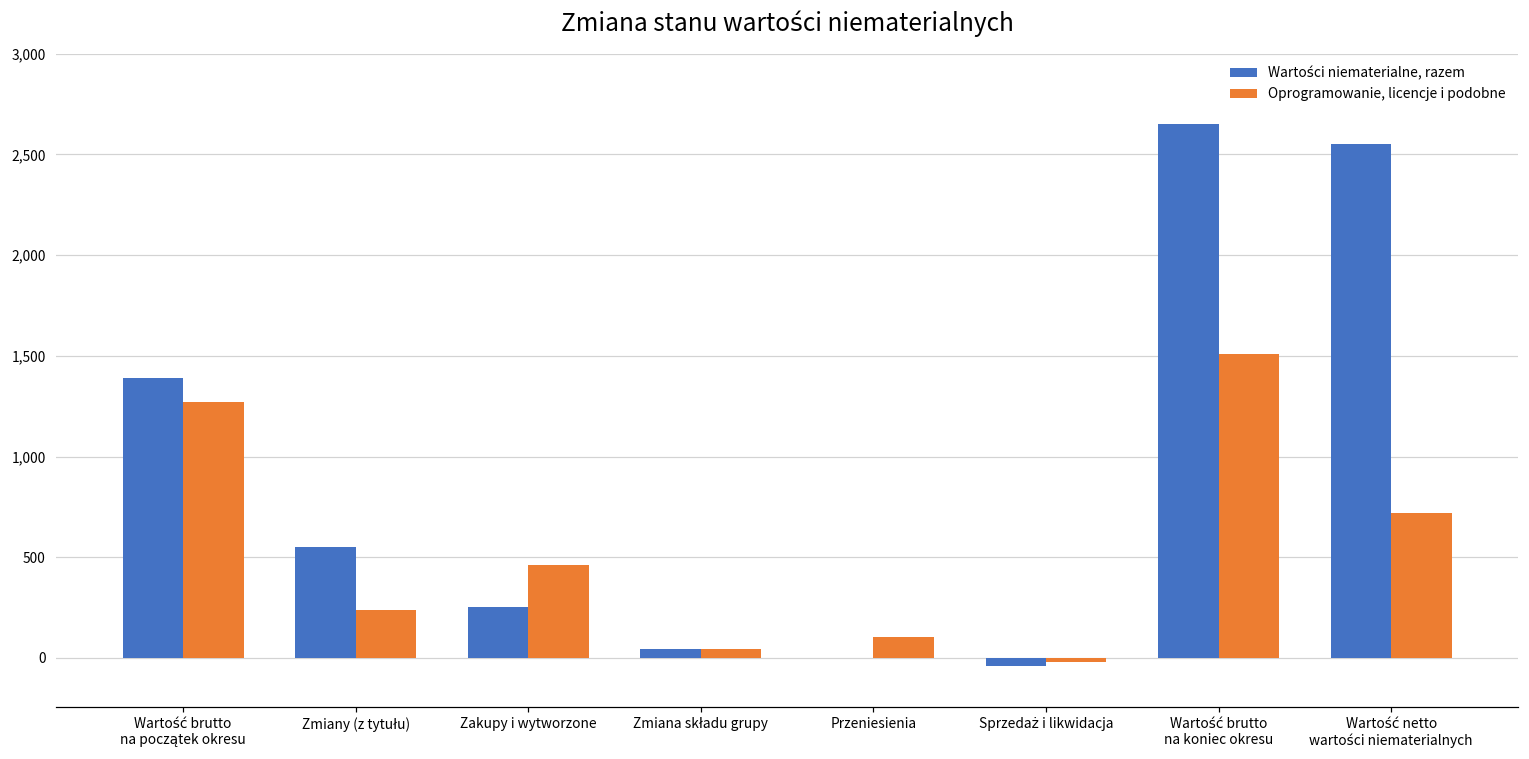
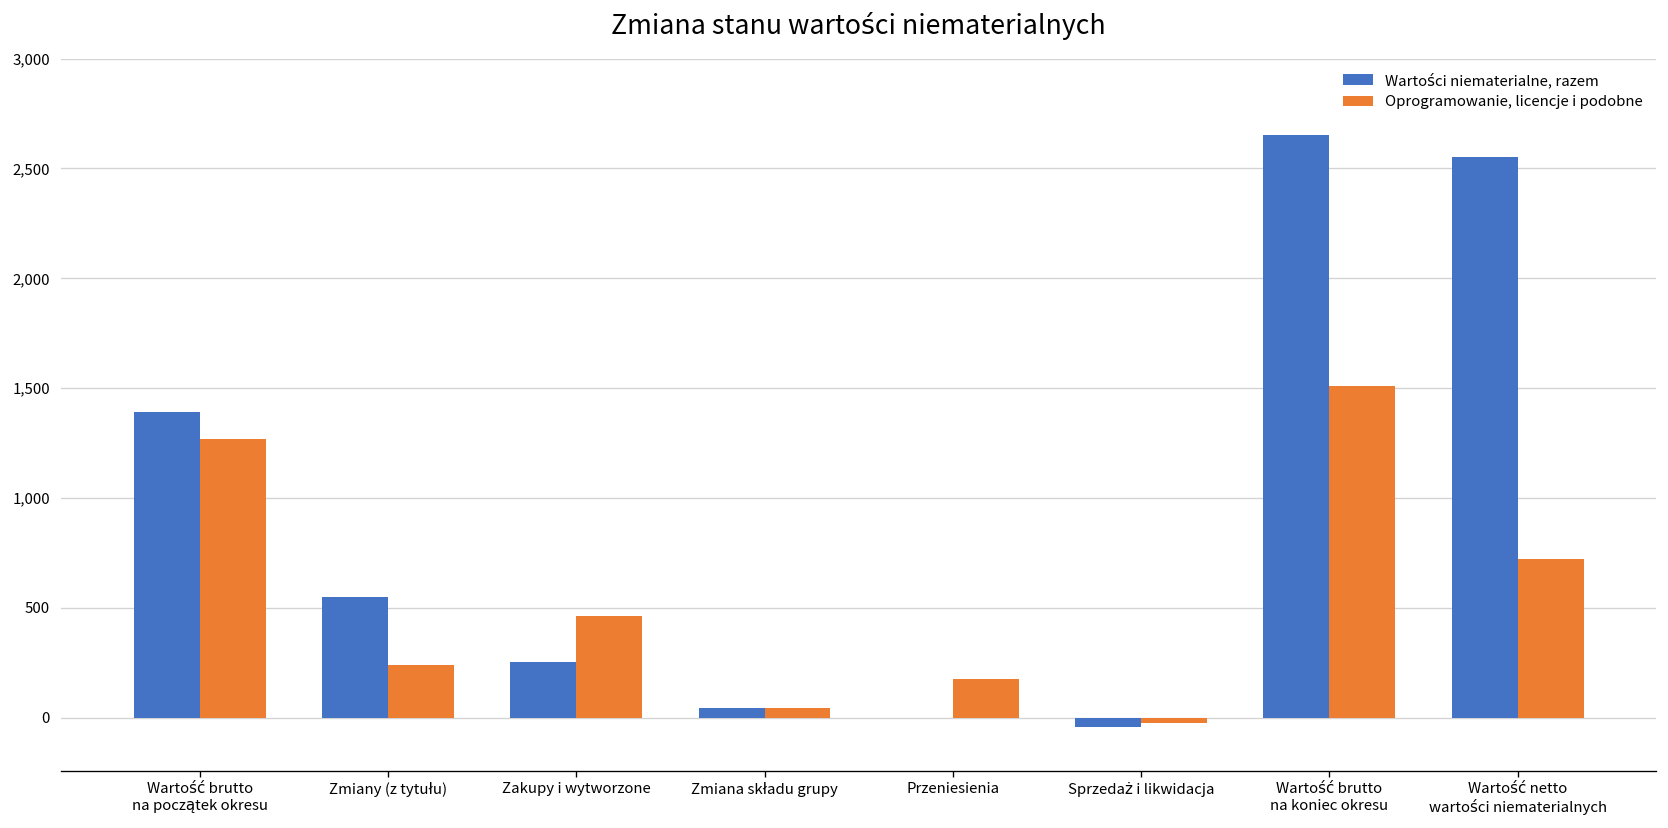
Oprogramowanie, licencje i podobne, Przeniesienia: 100 -> 180
